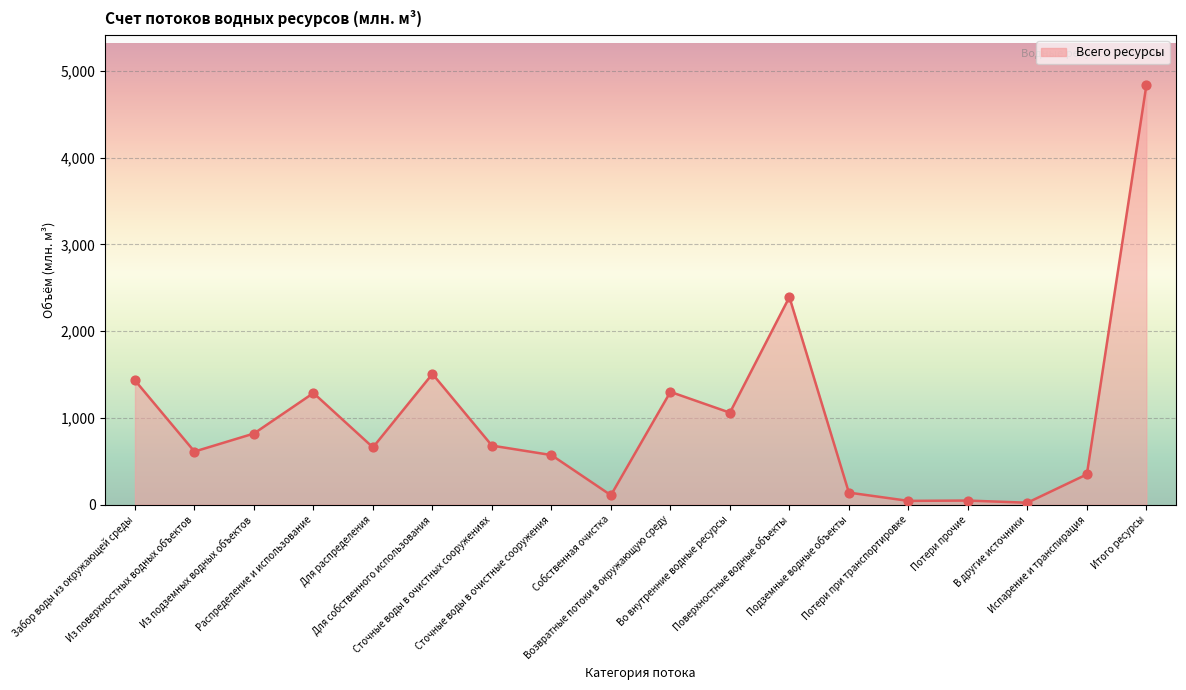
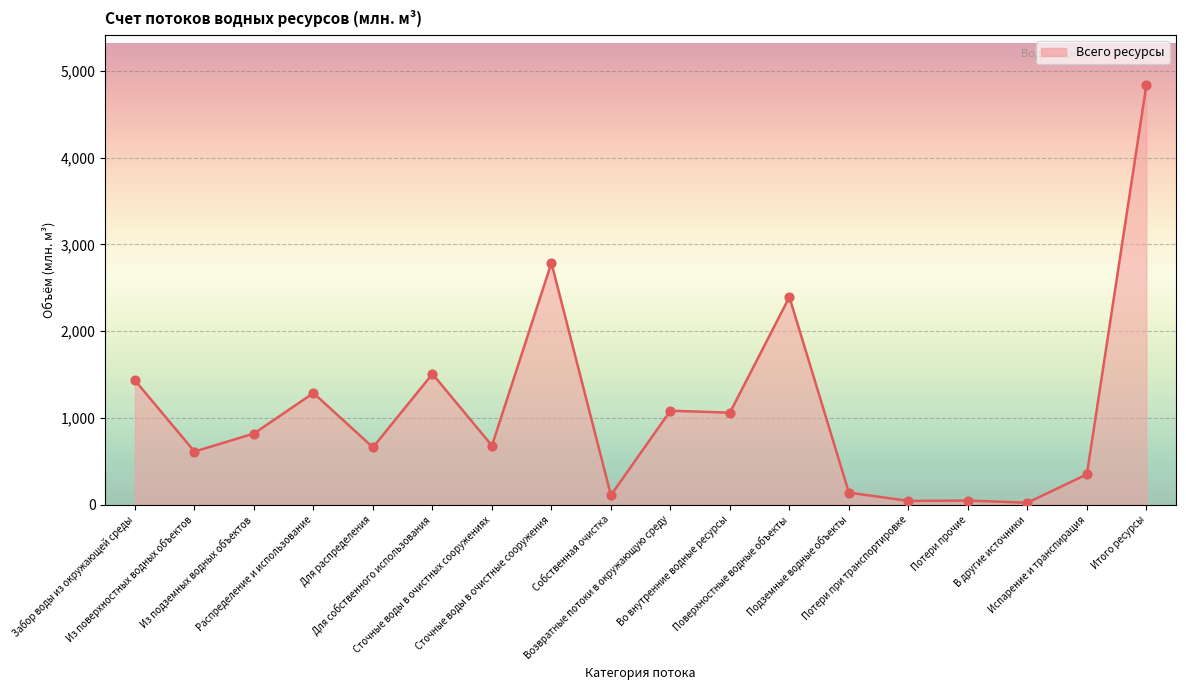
Сточные воды в очистные сооружения: 600 -> 2,800
Возвратные потоки в окружающую среду: 1,300 -> 1,100
